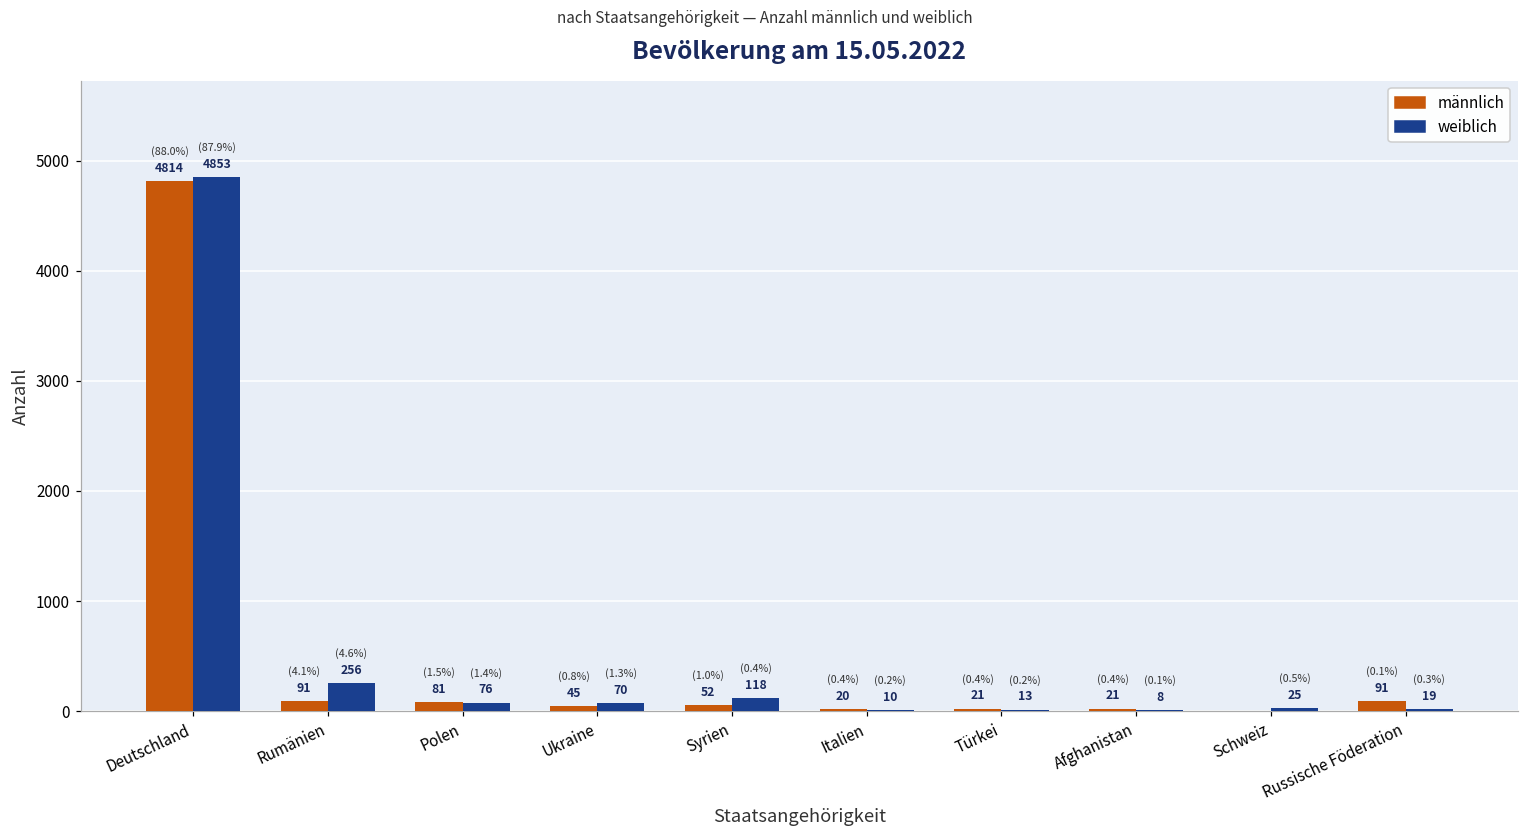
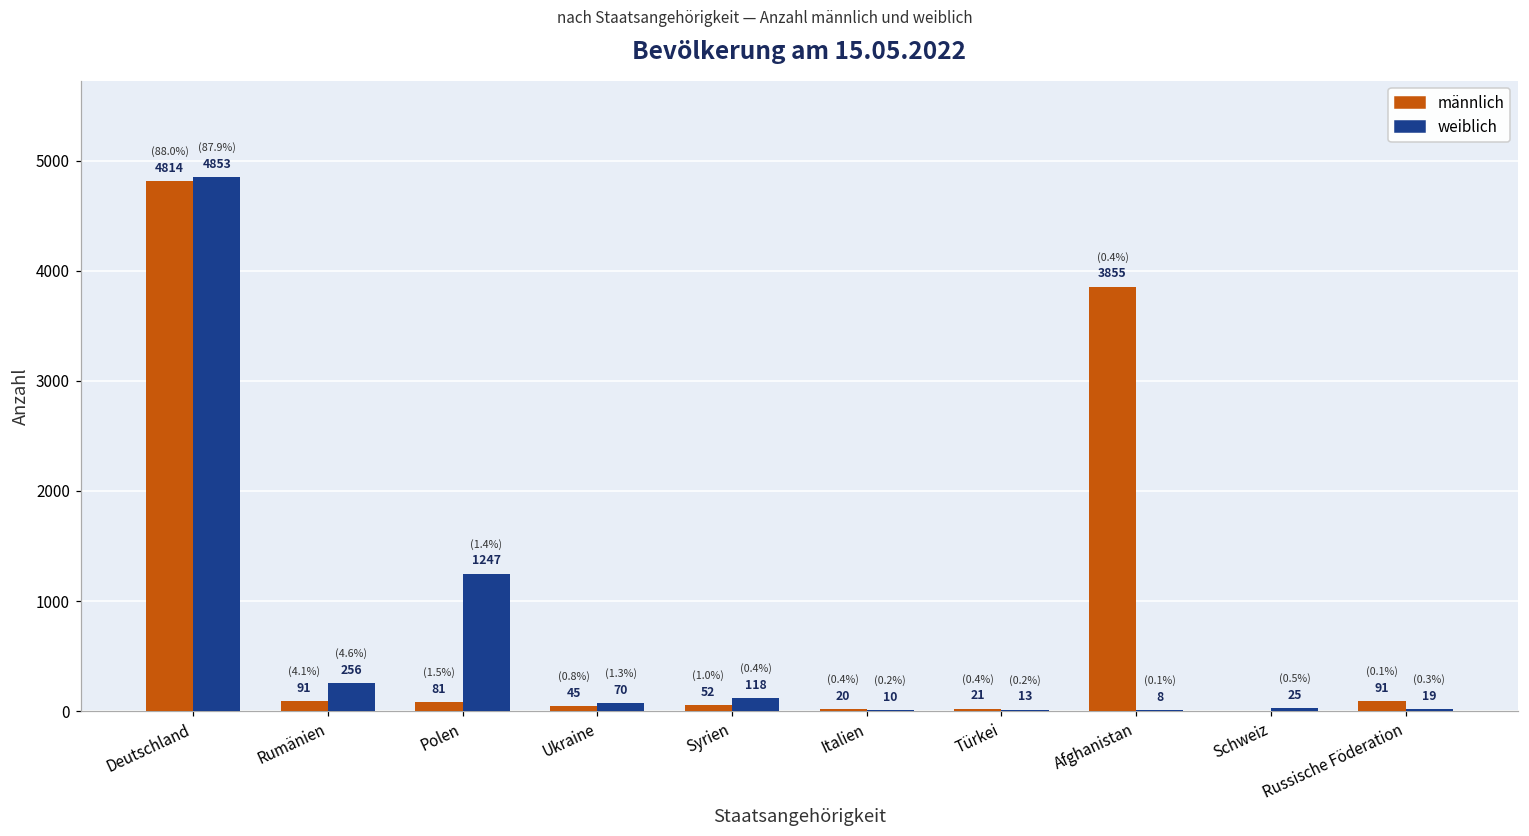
weiblich, Polen: 76 -> 1247
männlich, Afghanistan: 21 -> 3855
